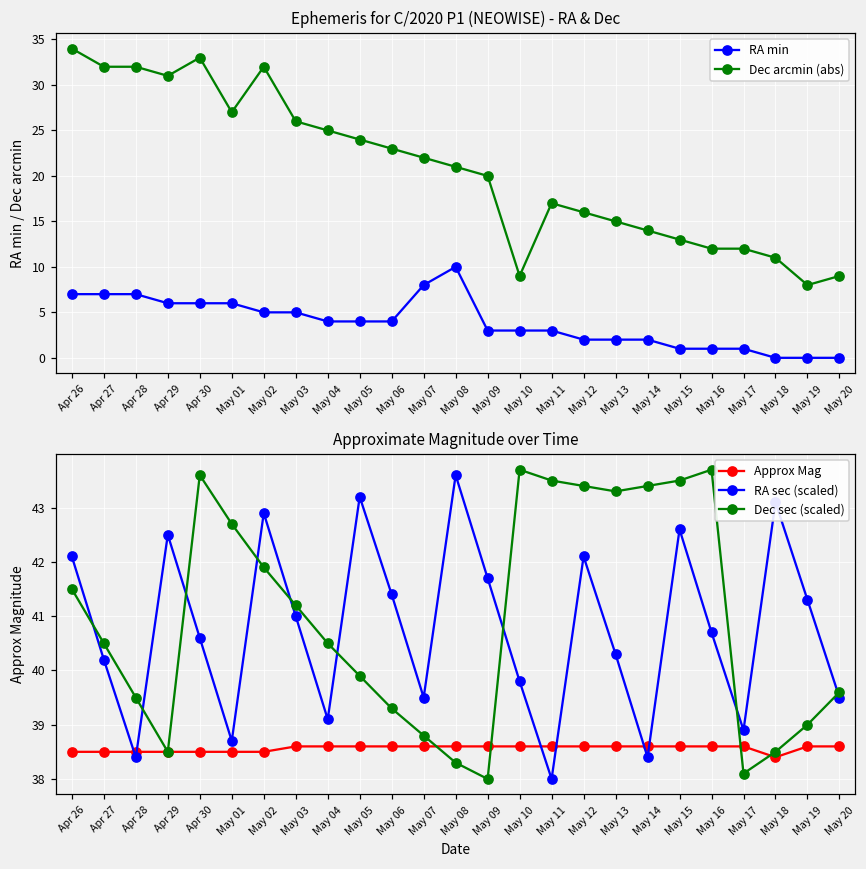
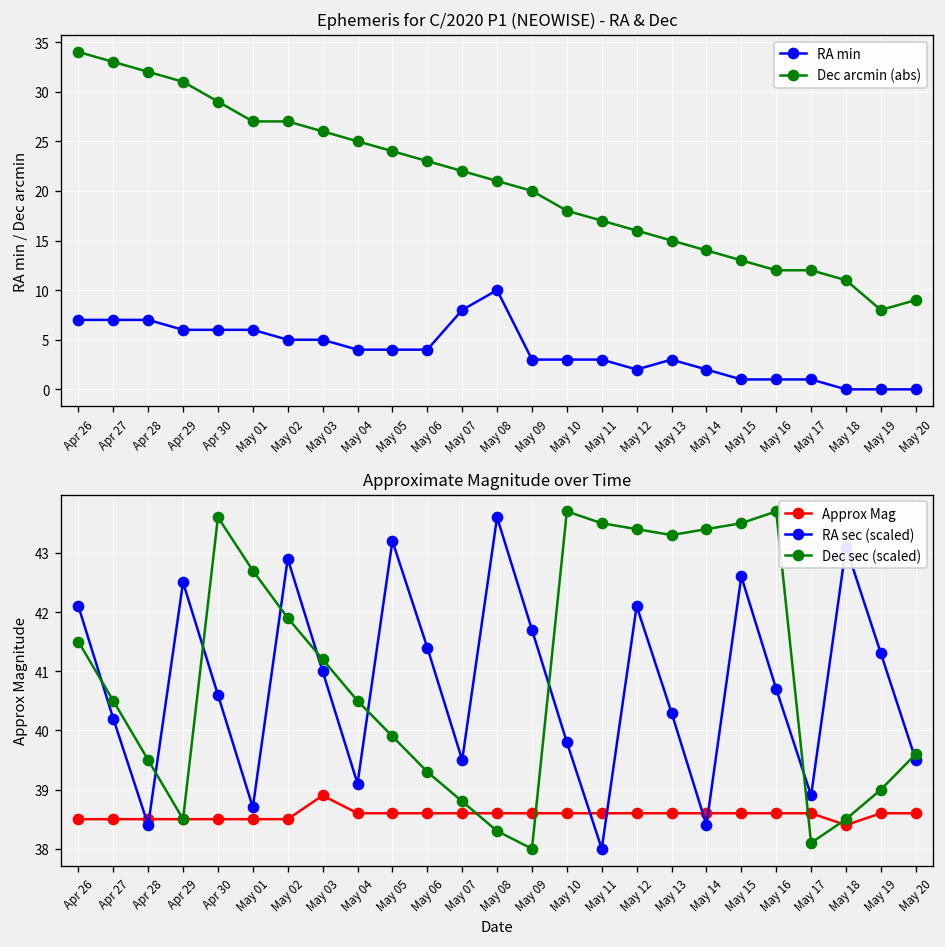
Ephemeris for C/2020 P1 (NEOWISE) - RA & Dec, Dec arcmin (abs), Apr 27: 32 -> 33
Ephemeris for C/2020 P1 (NEOWISE) - RA & Dec, Dec arcmin (abs), Apr 30: 33 -> 29
Ephemeris for C/2020 P1 (NEOWISE) - RA & Dec, Dec arcmin (abs), May 02: 32 -> 27
Ephemeris for C/2020 P1 (NEOWISE) - RA & Dec, Dec arcmin (abs), May 10: 9 -> 18
Ephemeris for C/2020 P1 (NEOWISE) - RA & Dec, RA min, May 13: 2 -> 3
Approximate Magnitude over Time, Approx Mag, May 03: 38.6 -> 38.9
